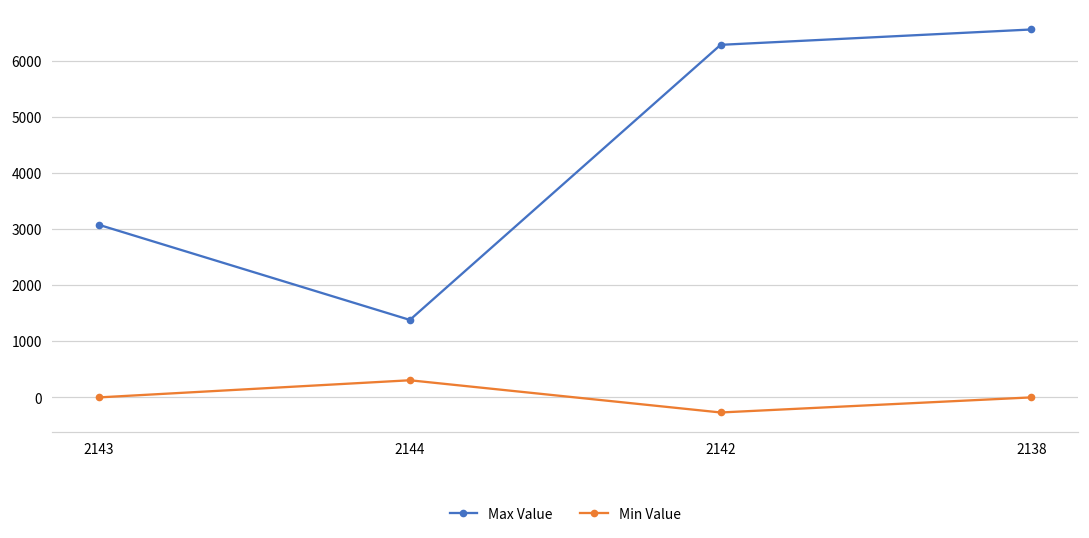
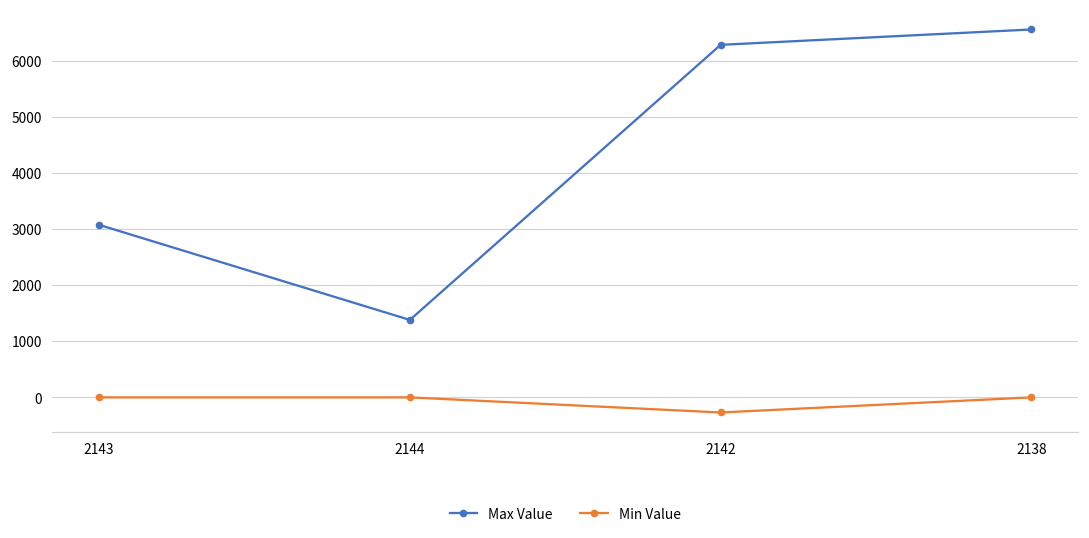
Min Value, 2144: 300 -> 0
